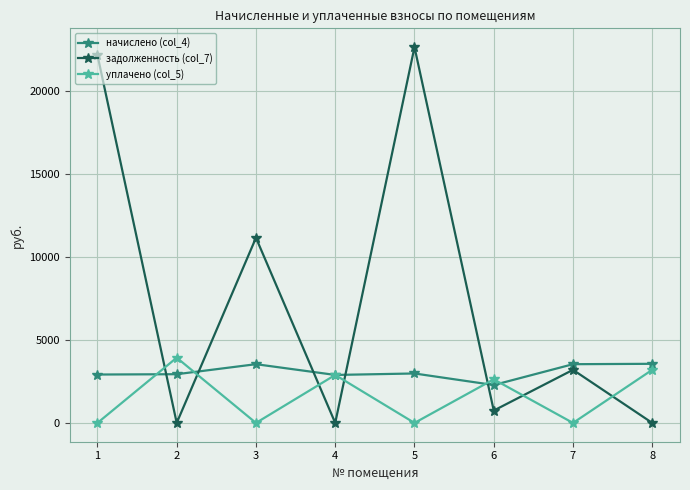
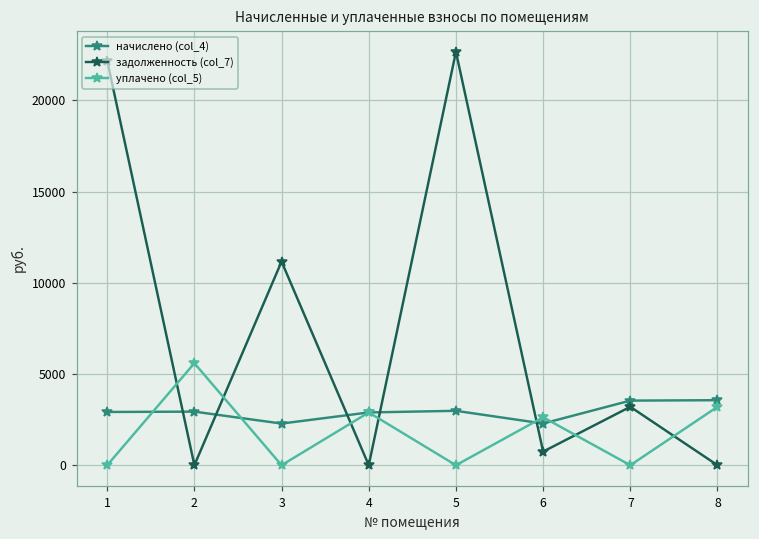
уплачено (col_5), 2: 3900 -> 5600
начислено (col_4), 3: 3500 -> 2300
